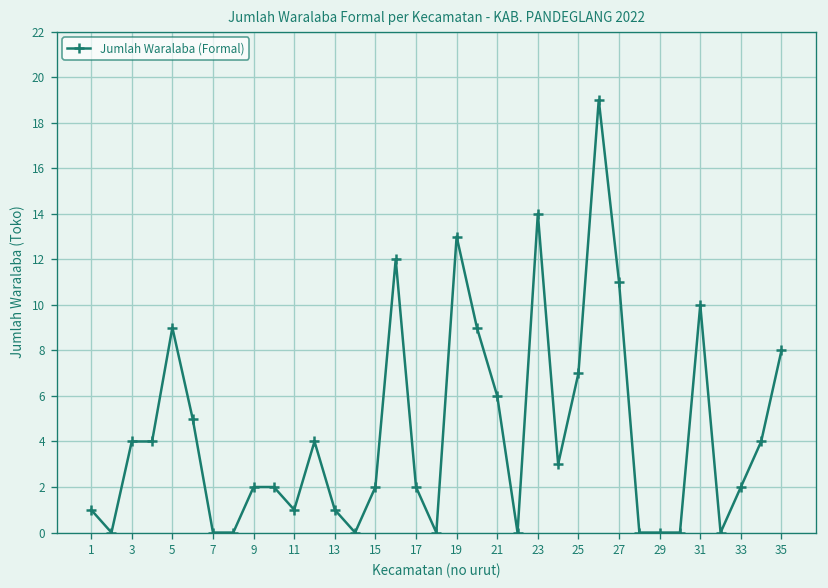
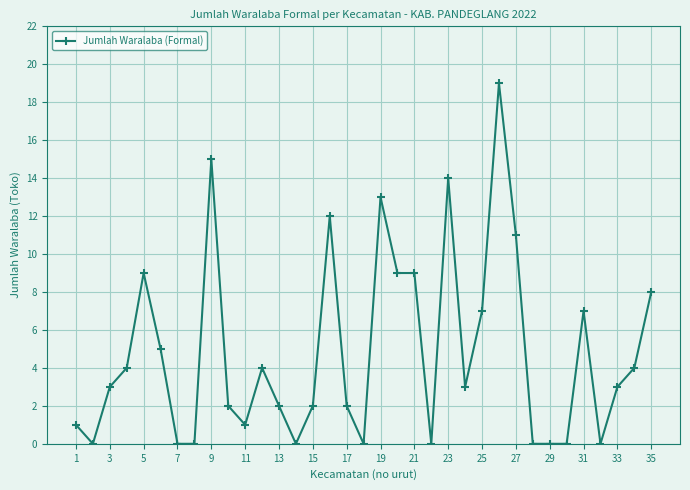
3: 4 -> 3
9: 2 -> 15
13: 1 -> 2
21: 6 -> 9
31: 10 -> 7
33: 2 -> 3
